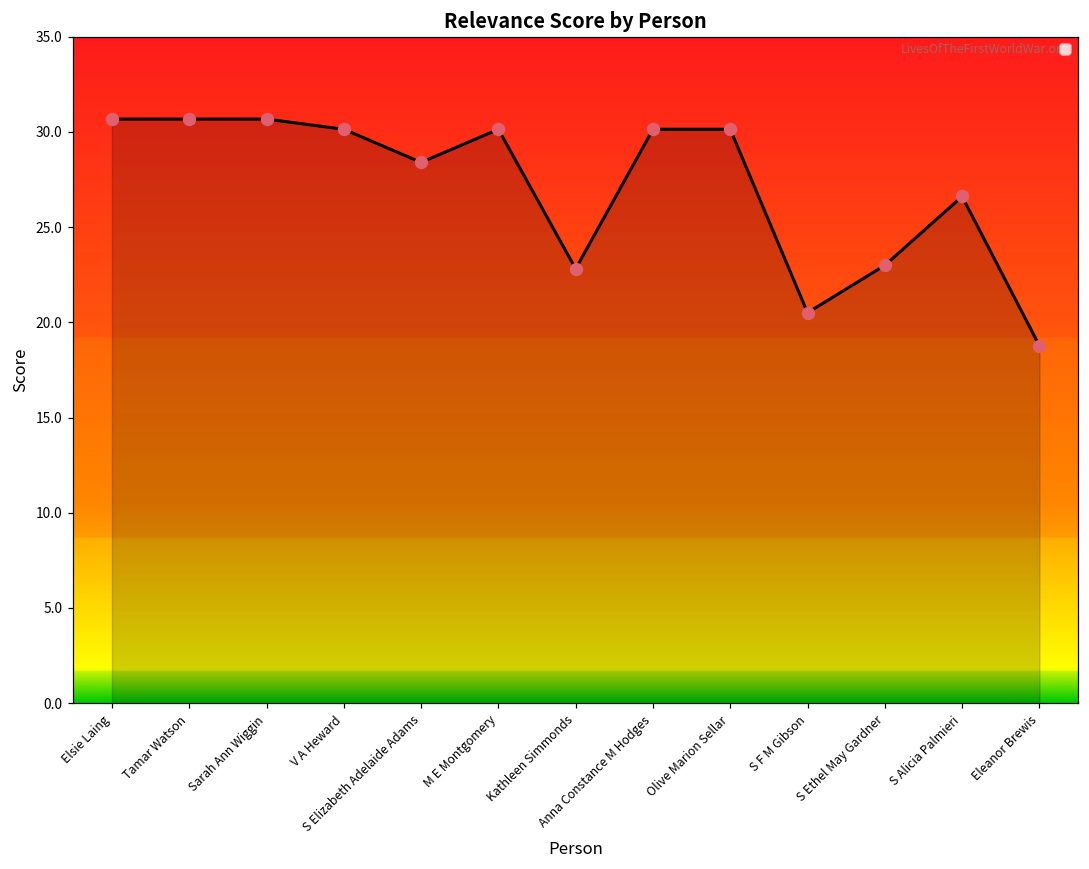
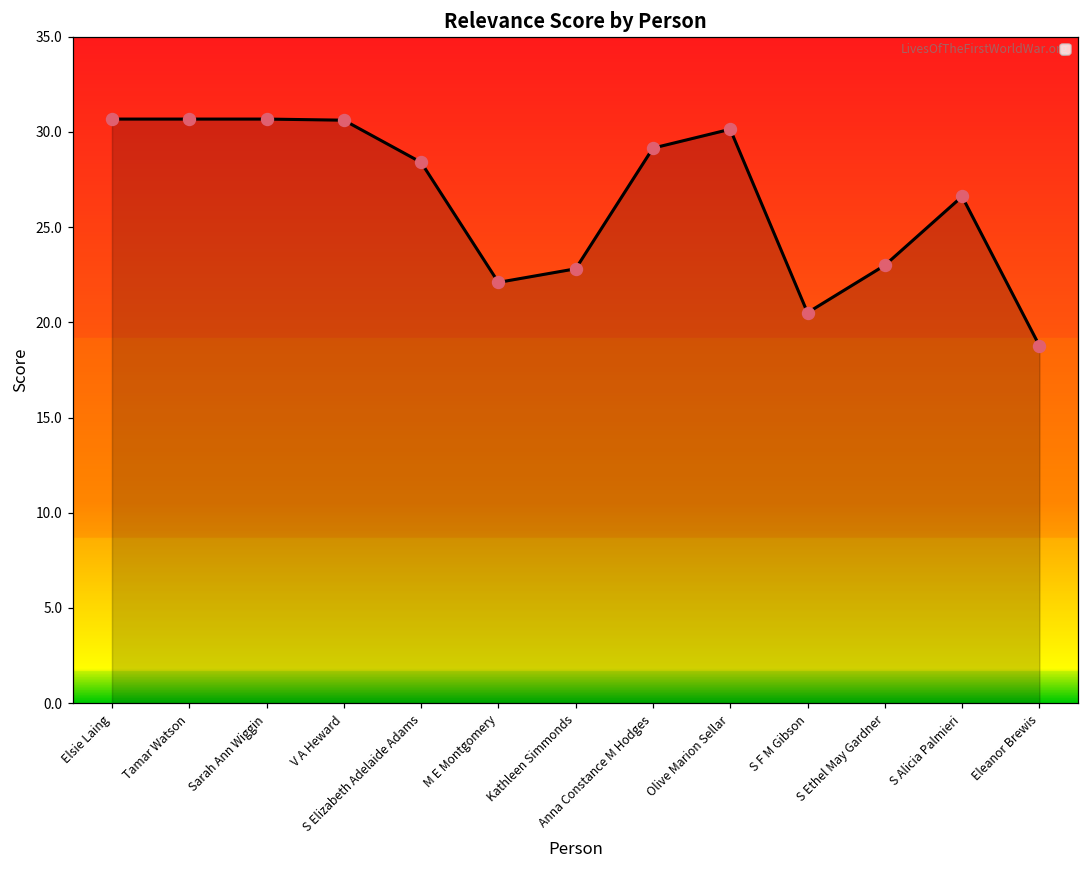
V A Heward: 30.1 -> 30.6
M E Montgomery: 30.1 -> 22.1
Anna Constance M Hodges: 30.1 -> 29.1
